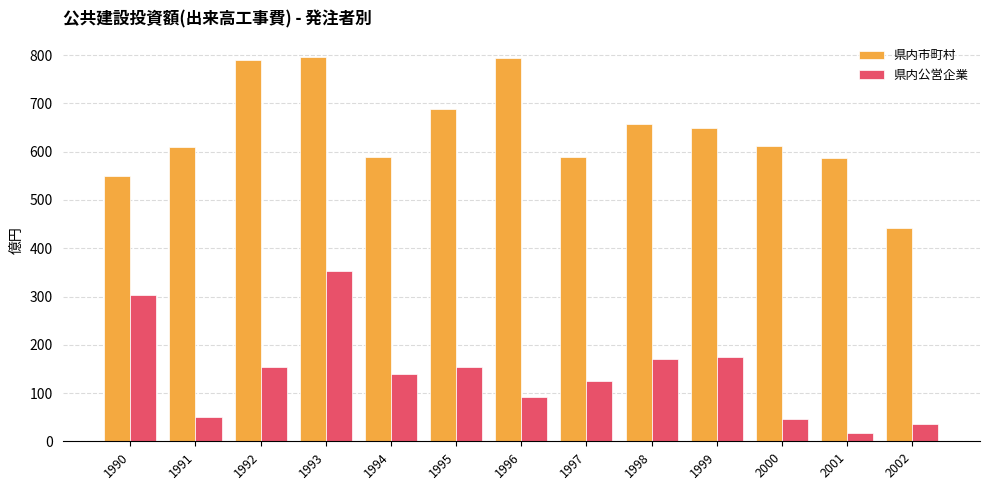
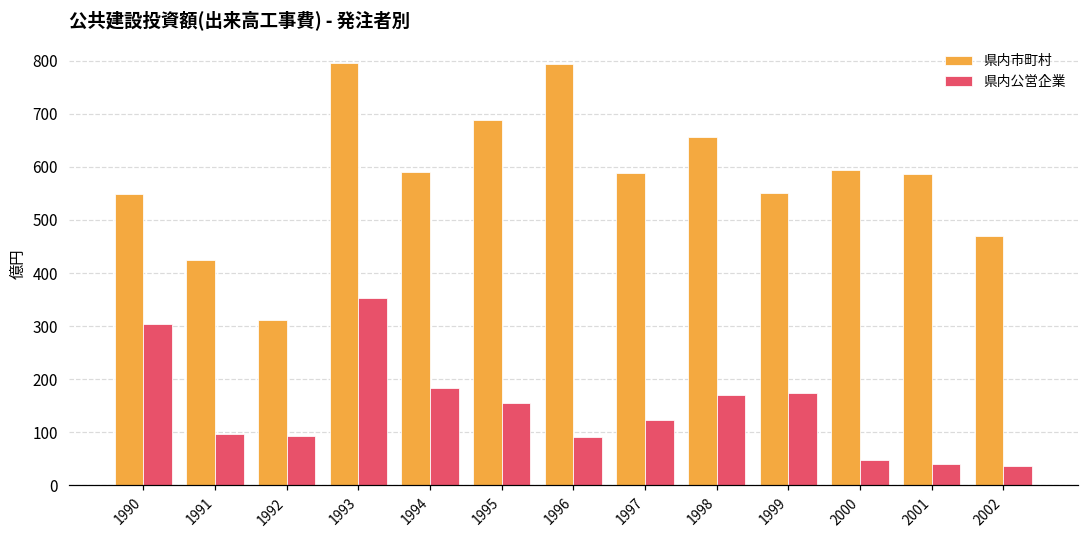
県内市町村, 1991: 610 -> 420
県内公営企業, 1991: 50 -> 100
県内市町村, 1992: 790 -> 310
県内公営企業, 1992: 150 -> 90
県内公営企業, 1994: 140 -> 180
県内市町村, 1999: 650 -> 550
県内市町村, 2000: 610 -> 590
県内公営企業, 2001: 20 -> 40
県内市町村, 2002: 440 -> 470
